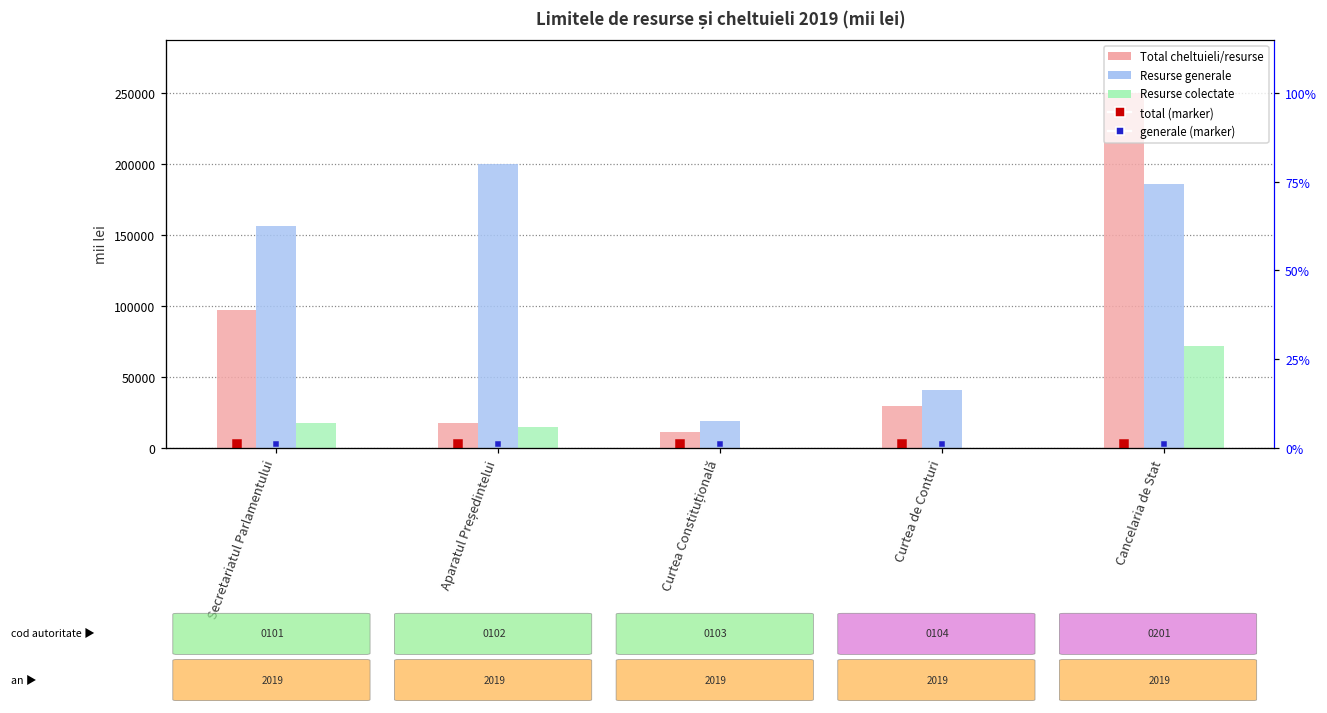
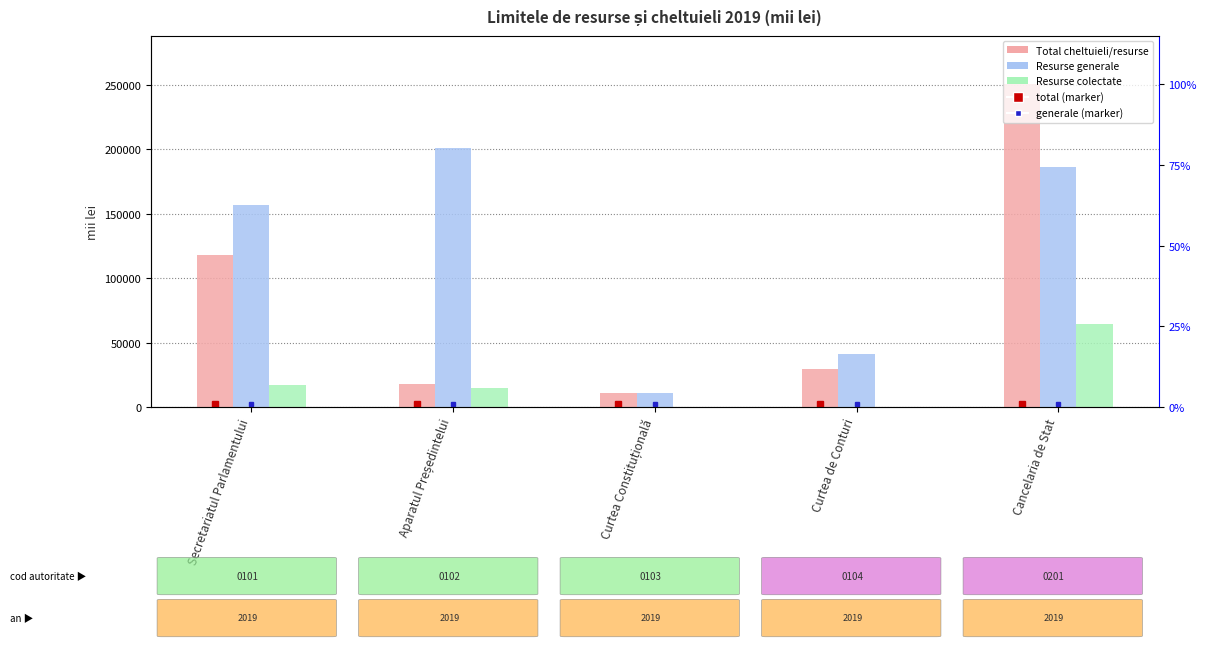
Total cheltuieli/resurse, Secretariatul Parlamentului: 97000 -> 118000
Resurse generale, Curtea Constituțională: 19000 -> 11000
Resurse colectate, Cancelaria de Stat: 72000 -> 64000
